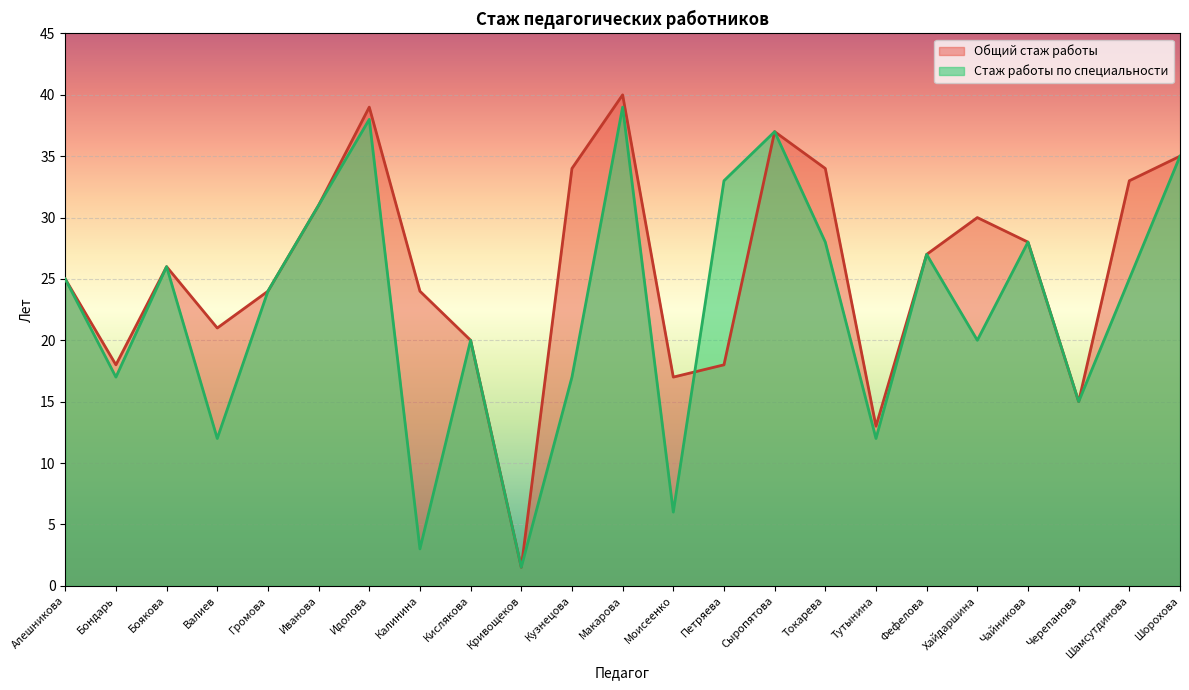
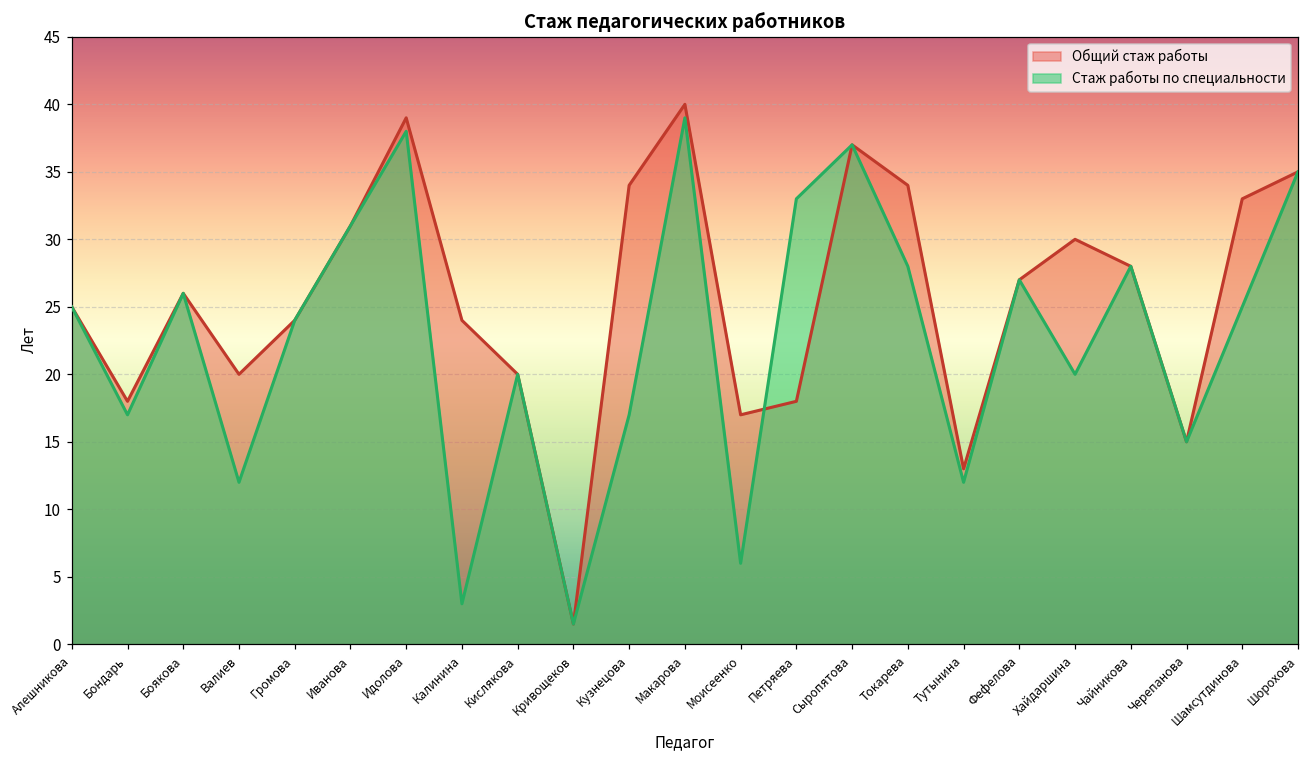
Общий стаж работы, Валиев: 21 -> 20
